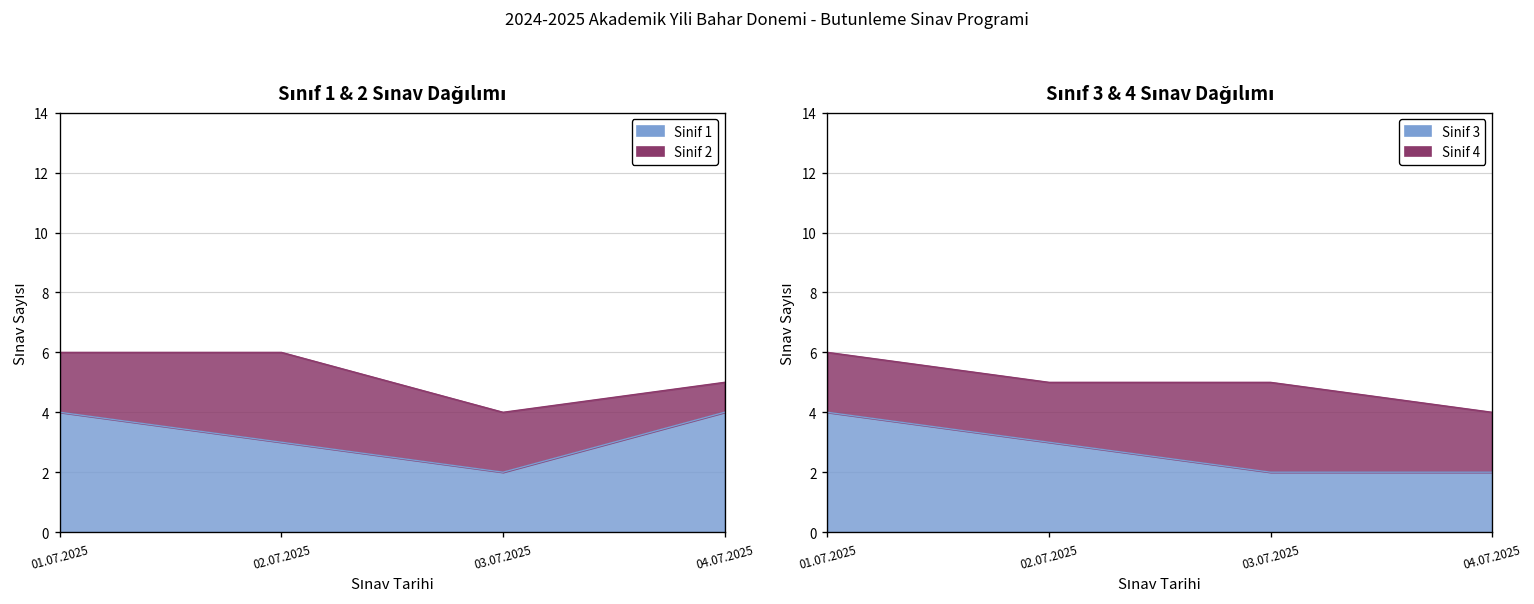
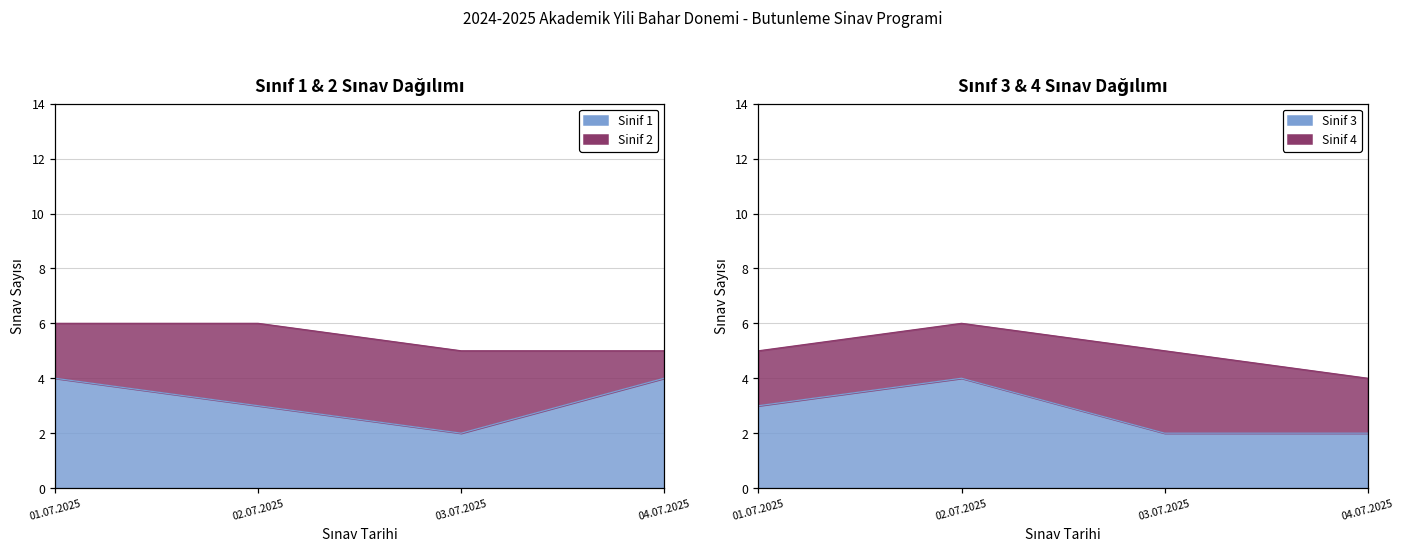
Sınıf 1 & 2 Sınav Dağılımı, Sinif 2, 03.07.2025: 2 -> 3
Sınıf 3 & 4 Sınav Dağılımı, Sinif 3, 01.07.2025: 4 -> 3
Sınıf 3 & 4 Sınav Dağılımı, Sinif 3, 02.07.2025: 3 -> 4
